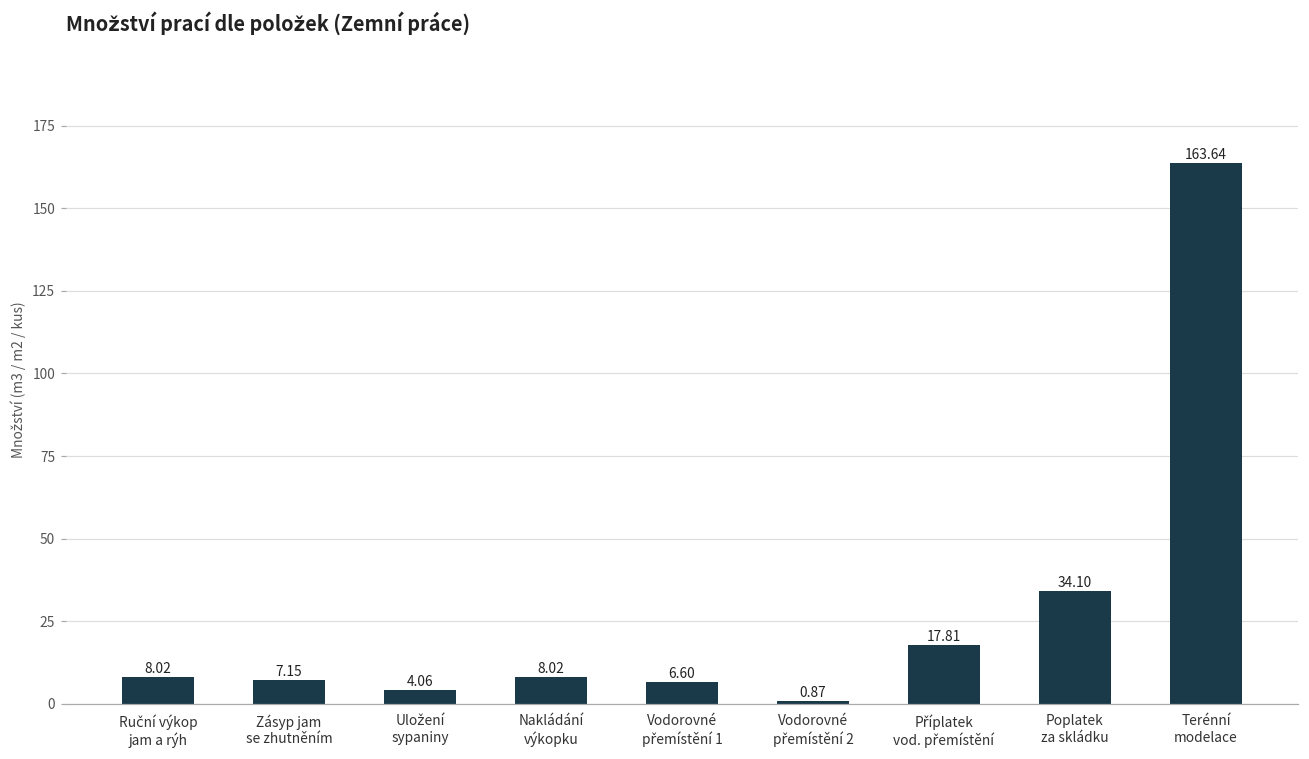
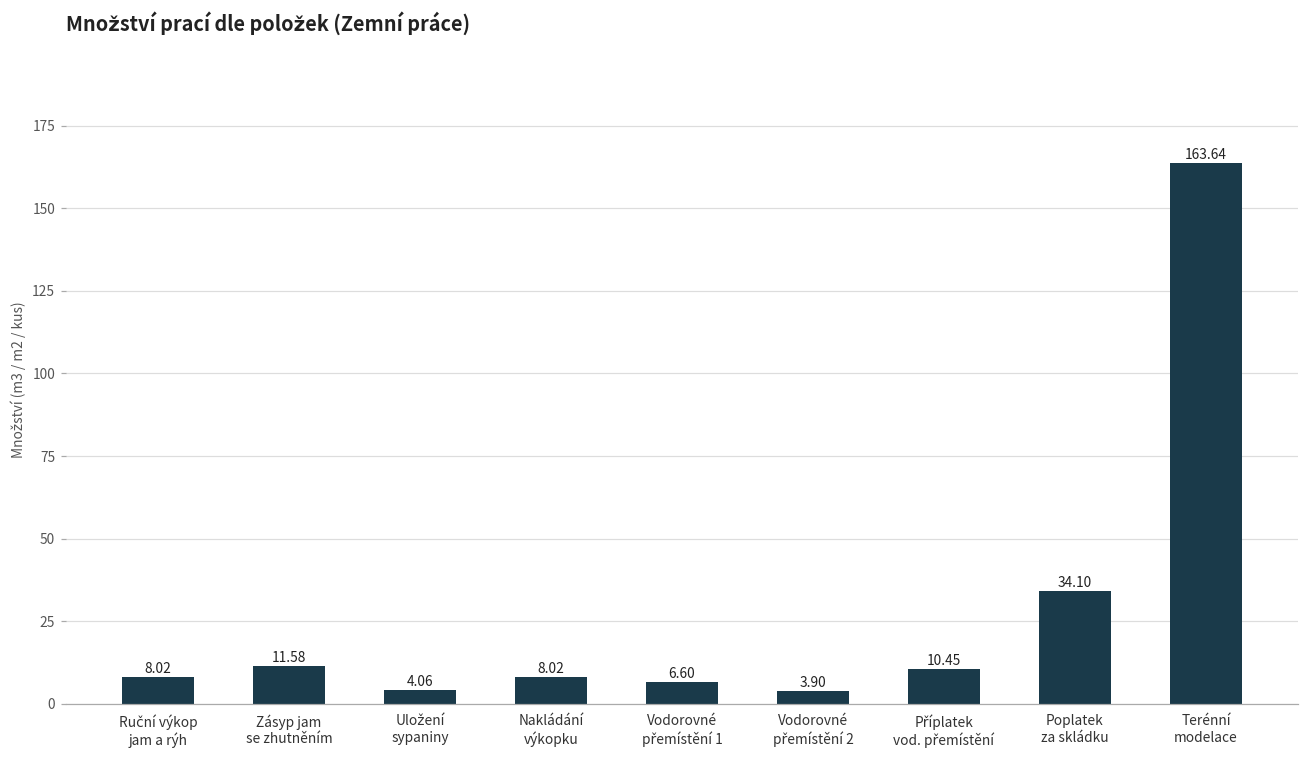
Zásyp jam se zhutněním: 7.15 -> 11.58
Vodorovné přemístění 2: 0.87 -> 3.90
Příplatek vod. přemístění: 17.81 -> 10.45
